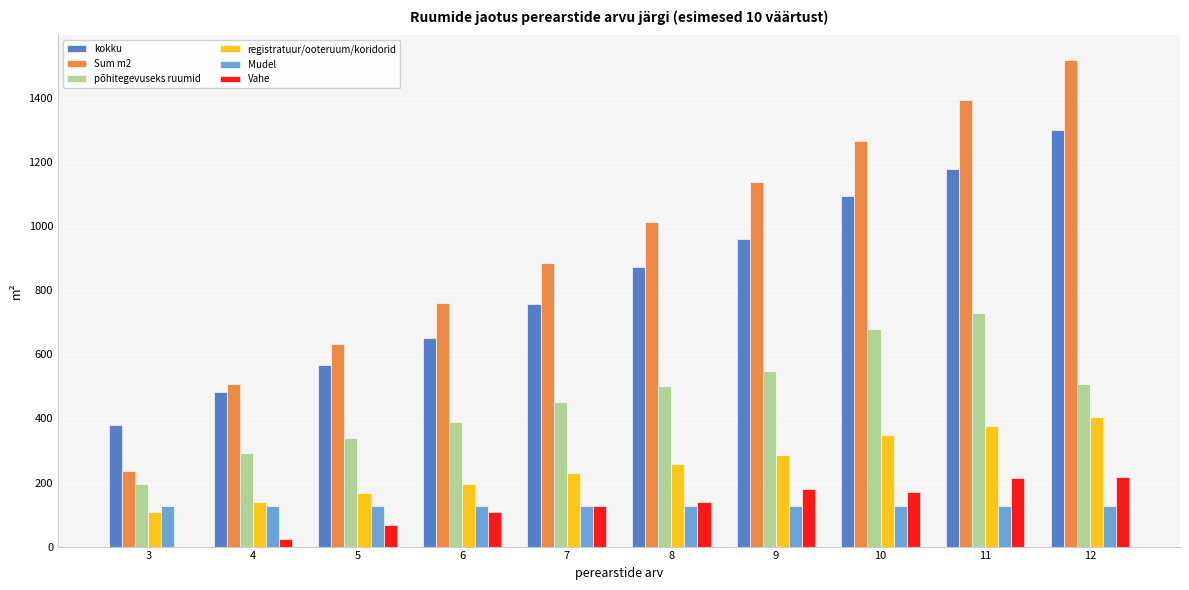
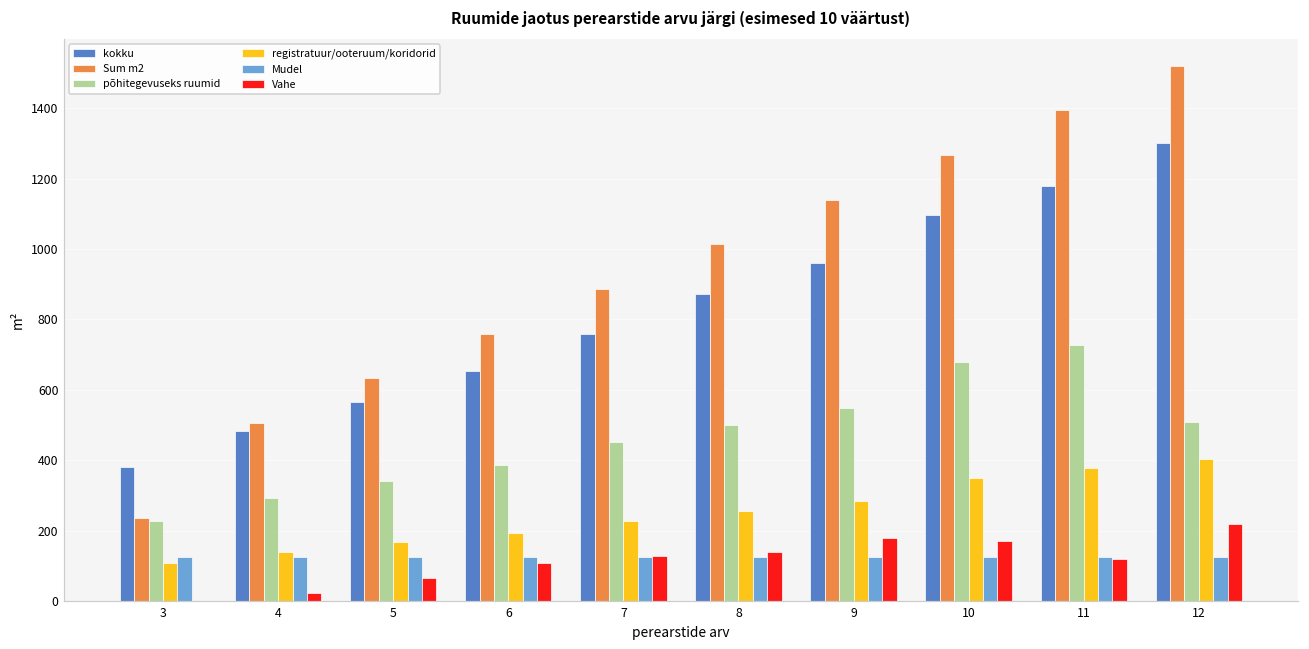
põhitegevuseks ruumid, 3: 190 -> 230
Vahe, 11: 210 -> 120
